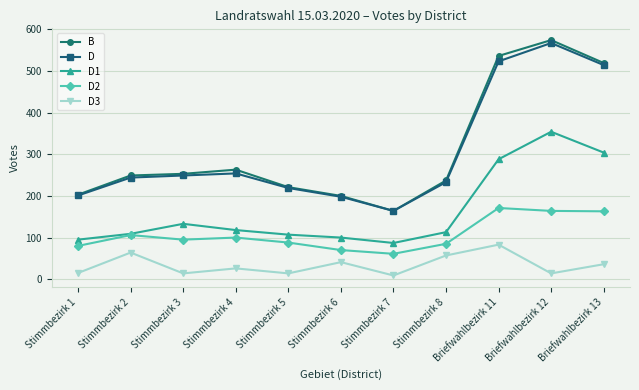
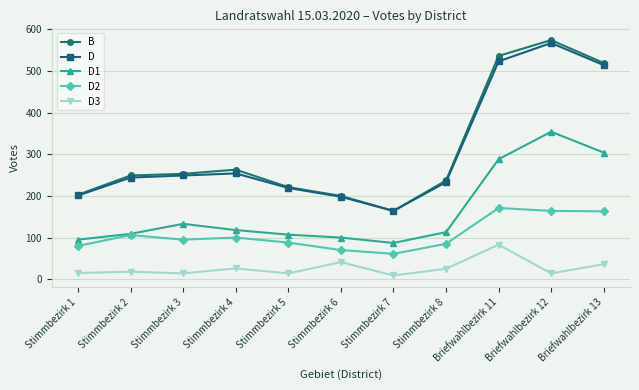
D3, Stimmbezirk 2: 60 -> 20
D3, Stimmbezirk 8: 60 -> 30
